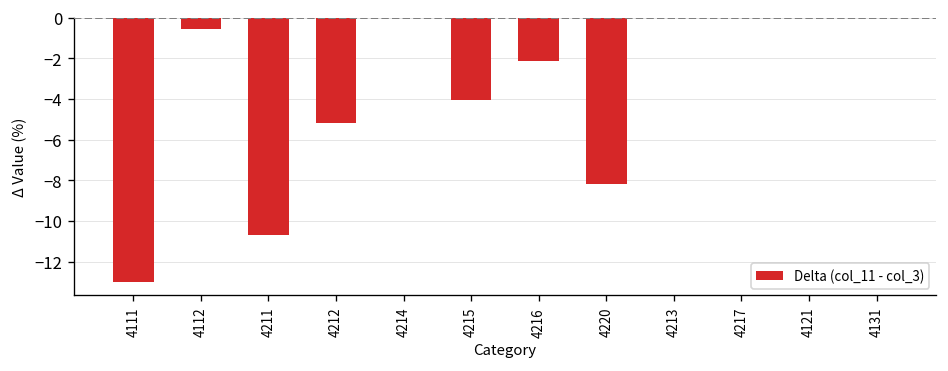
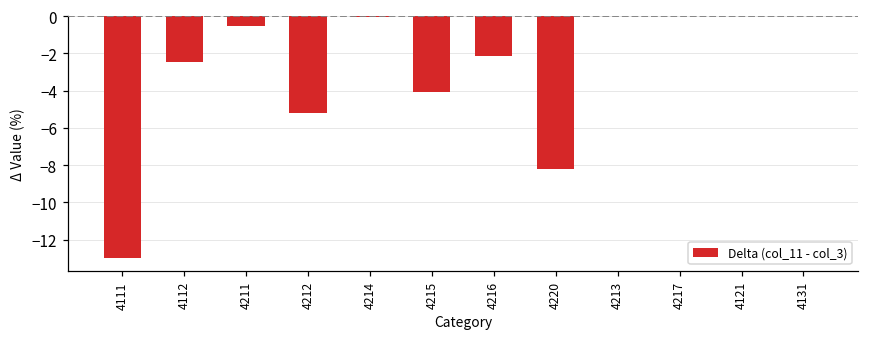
4112: -0.6 -> -2.4
4211: -10.7 -> -0.5
